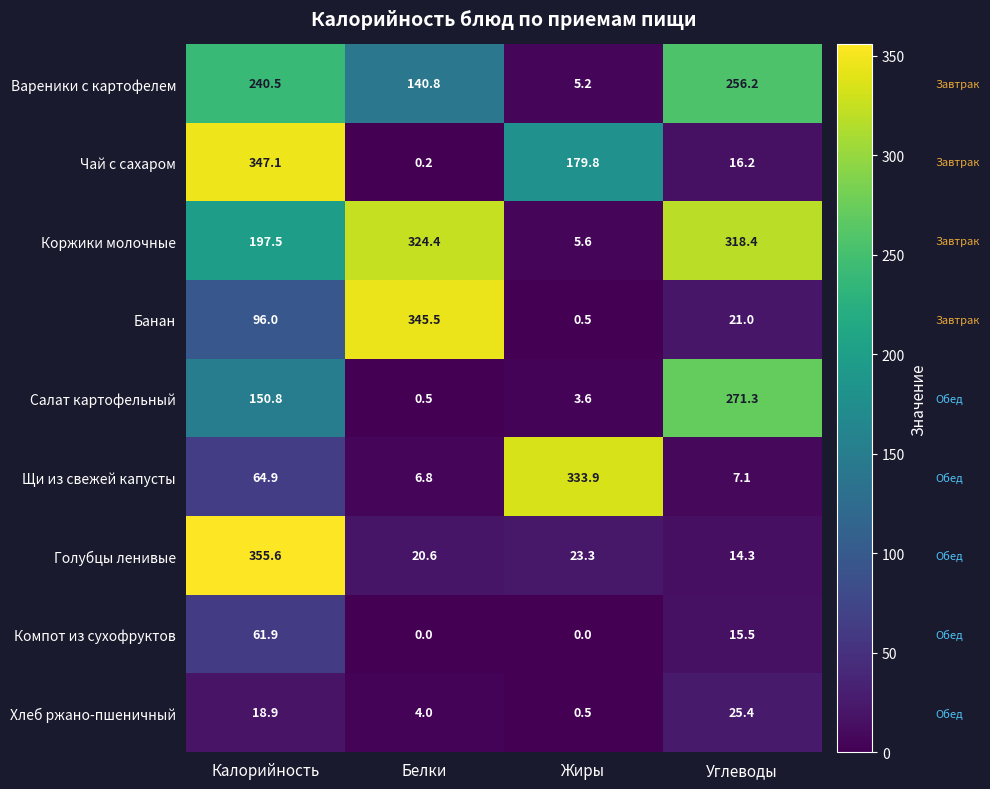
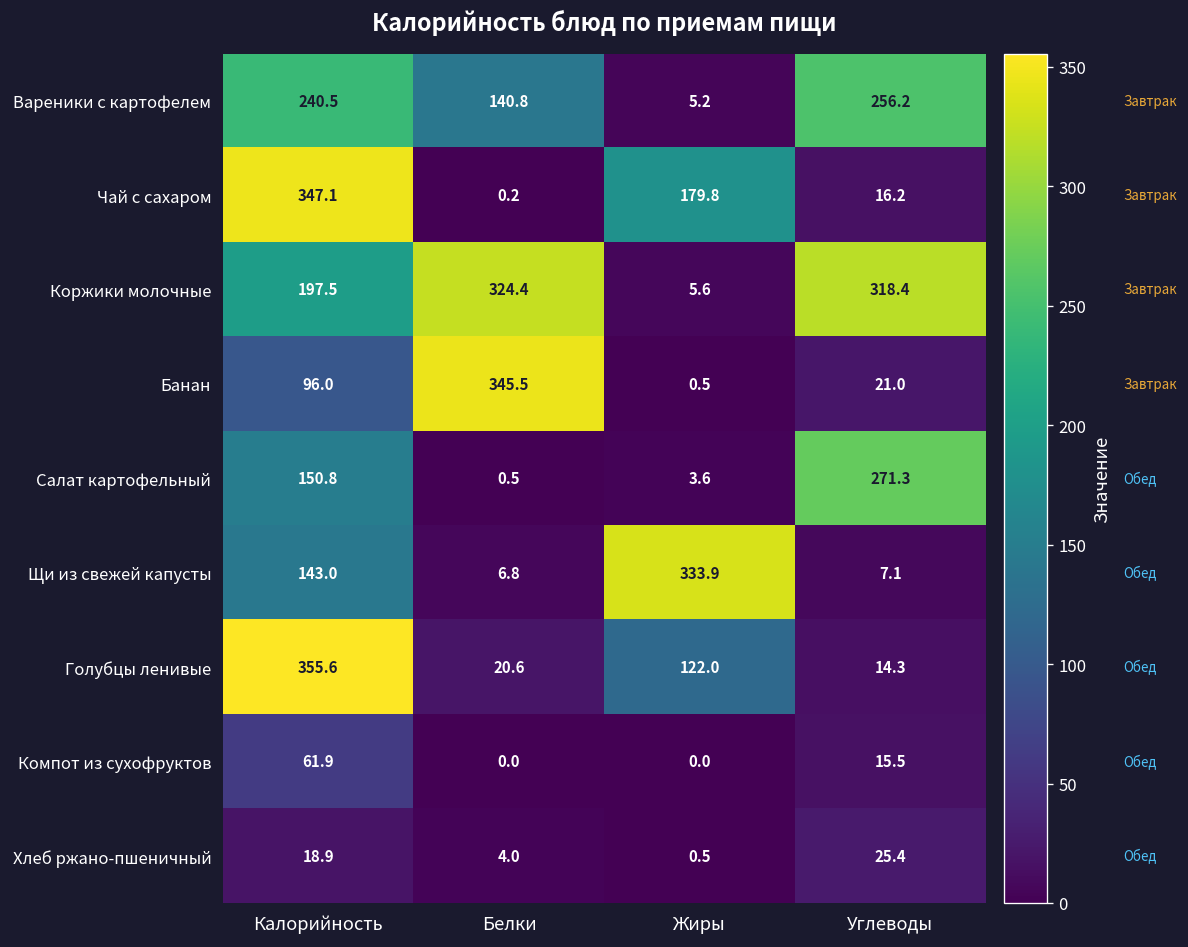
Щи из свежей капусты, Калорийность: 64.9 -> 143.0
Голубцы ленивые, Жиры: 23.3 -> 122.0
